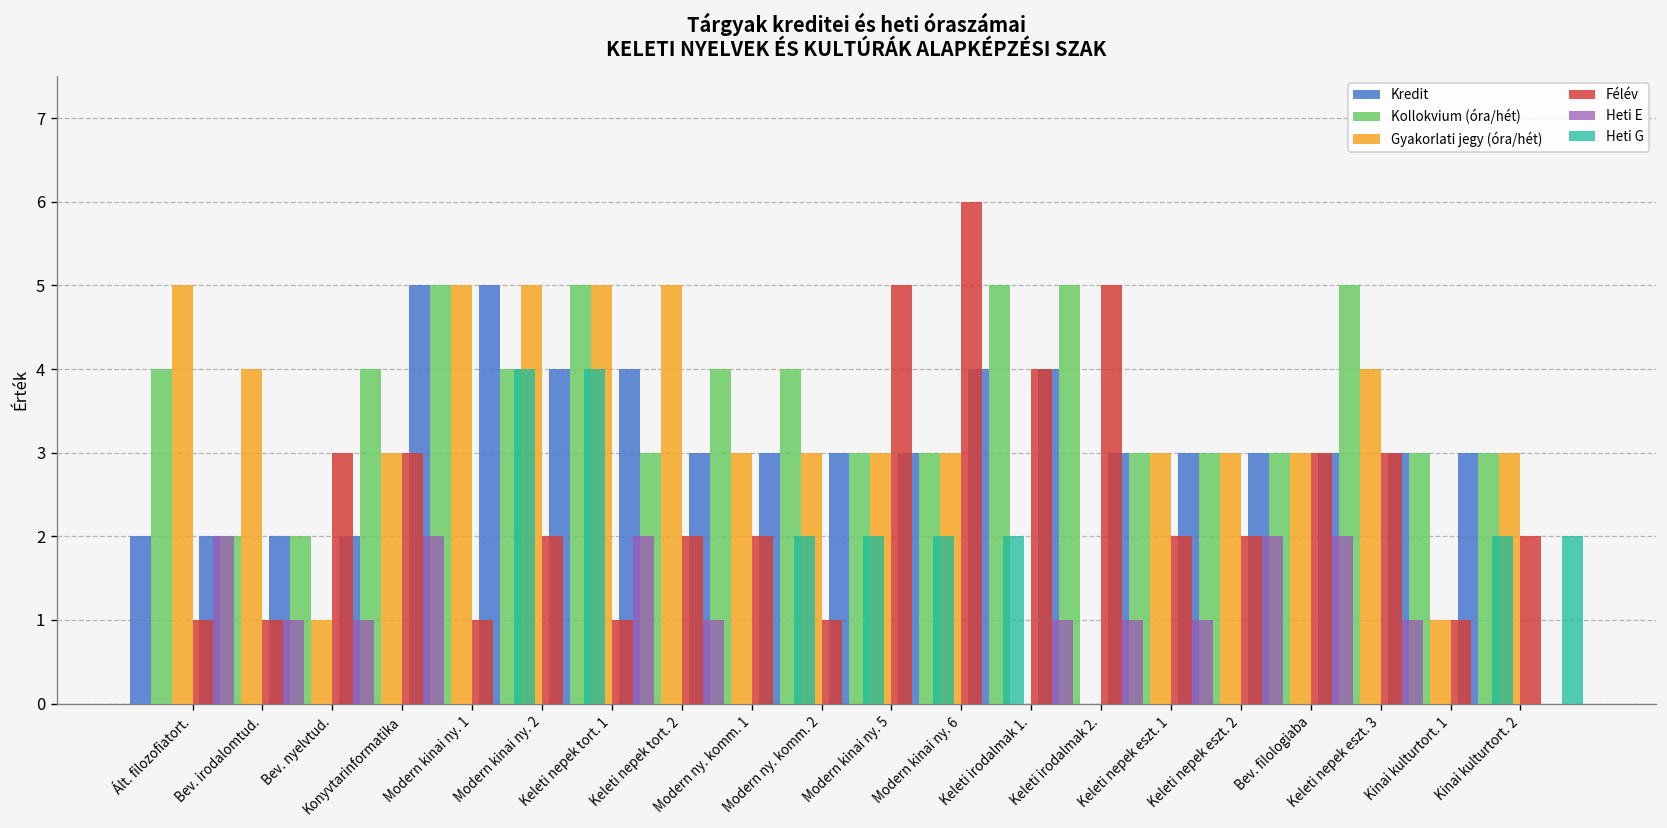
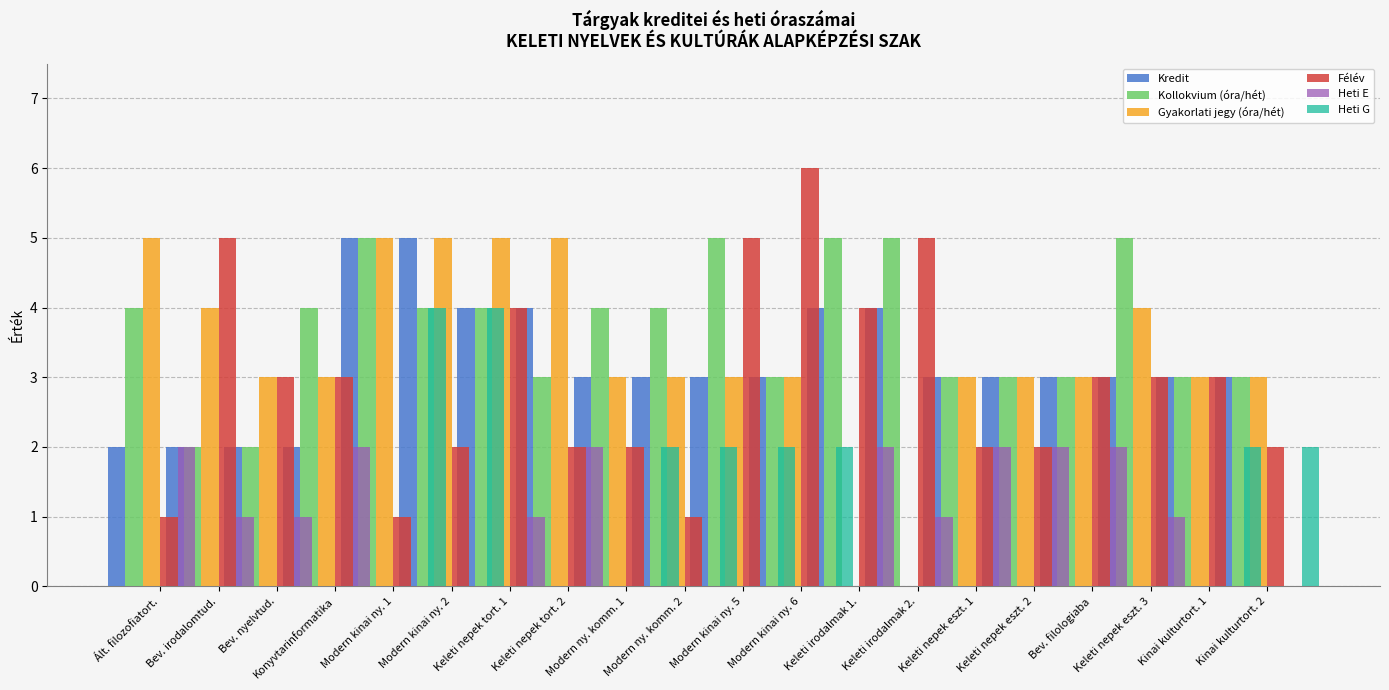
Félév, Bev. irodalomtud.: 1 -> 5
Gyakorlati jegy (óra/hét), Bev. nyelvtud.: 1 -> 3
Kollokvium (óra/hét), Keleti nepek tort. 1: 5 -> 4
Félév, Keleti nepek tort. 1: 1 -> 4
Heti E, Keleti nepek tort. 1: 2 -> 1
Heti E, Keleti nepek tort. 2: 1 -> 2
Kollokvium (óra/hét), Modern kinai ny. 5: 3 -> 5
Heti E, Keleti irodalmak 1.: 1 -> 2
Heti E, Keleti nepek eszt. 1: 1 -> 2
Gyakorlati jegy (óra/hét), Kinai kulturtort. 1: 1 -> 3
Félév, Kinai kulturtort. 1: 1 -> 3
